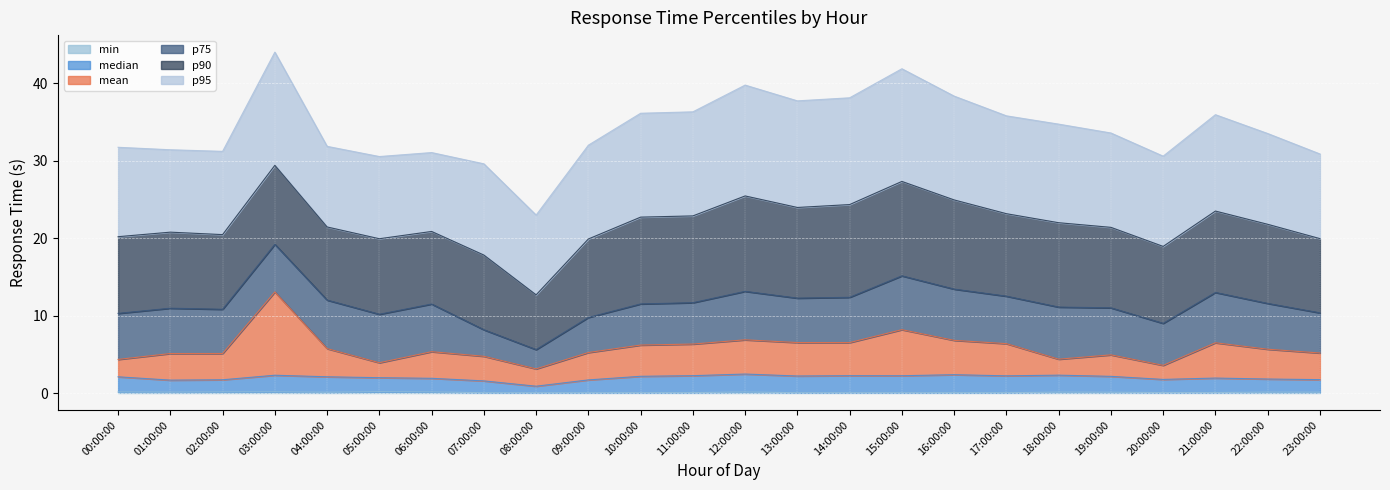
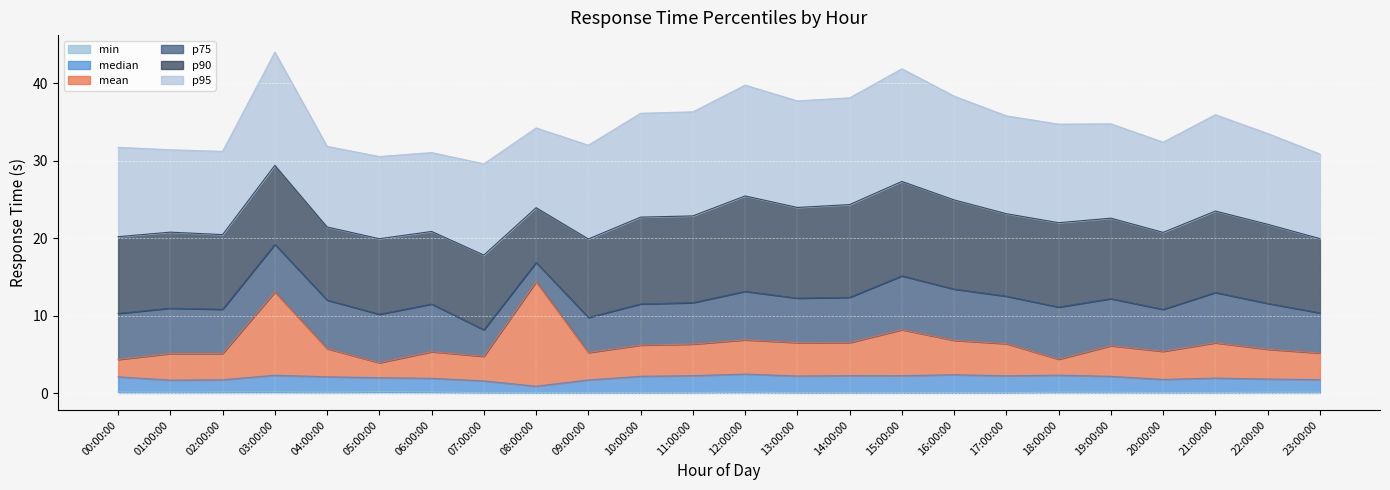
mean, 08:00:00: 2 -> 13
mean, 19:00:00: 3 -> 4
mean, 20:00:00: 2 -> 4
